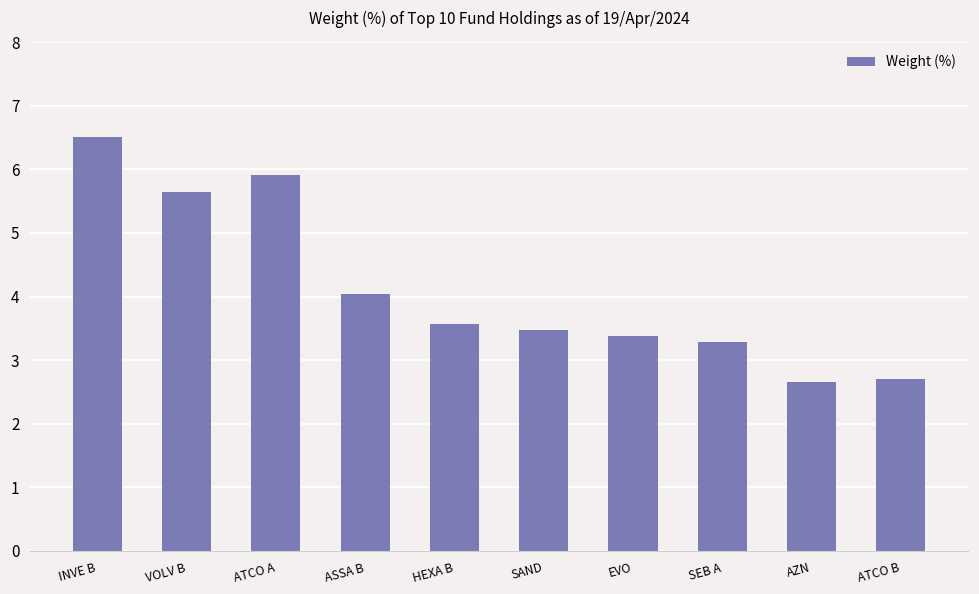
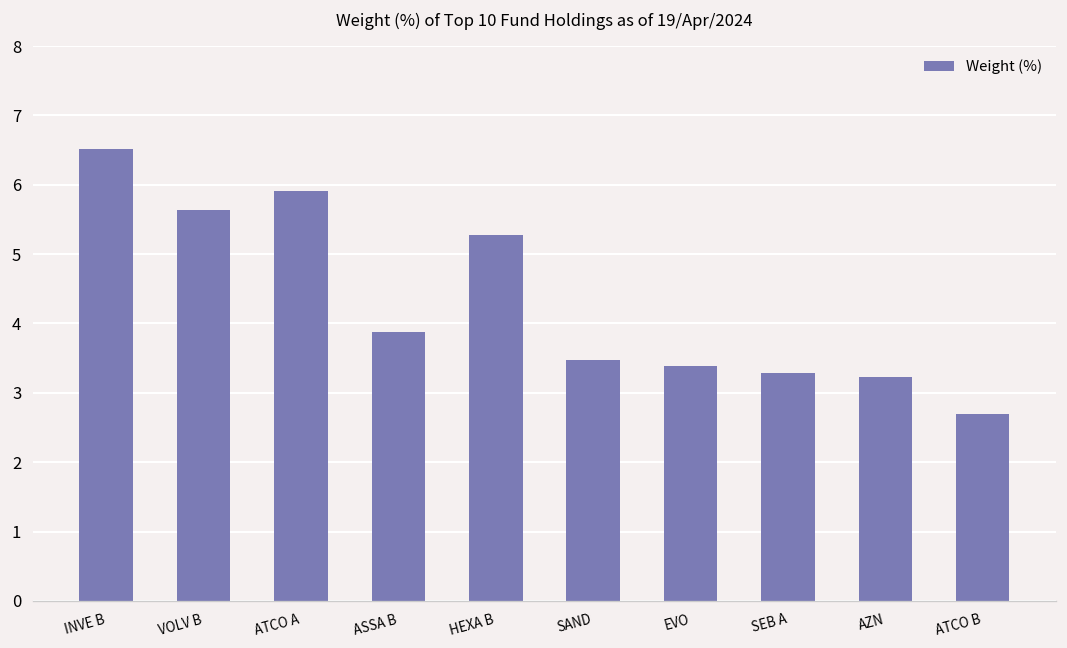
ASSA B: 4.0 -> 3.9
HEXA B: 3.6 -> 5.3
AZN: 2.7 -> 3.2
